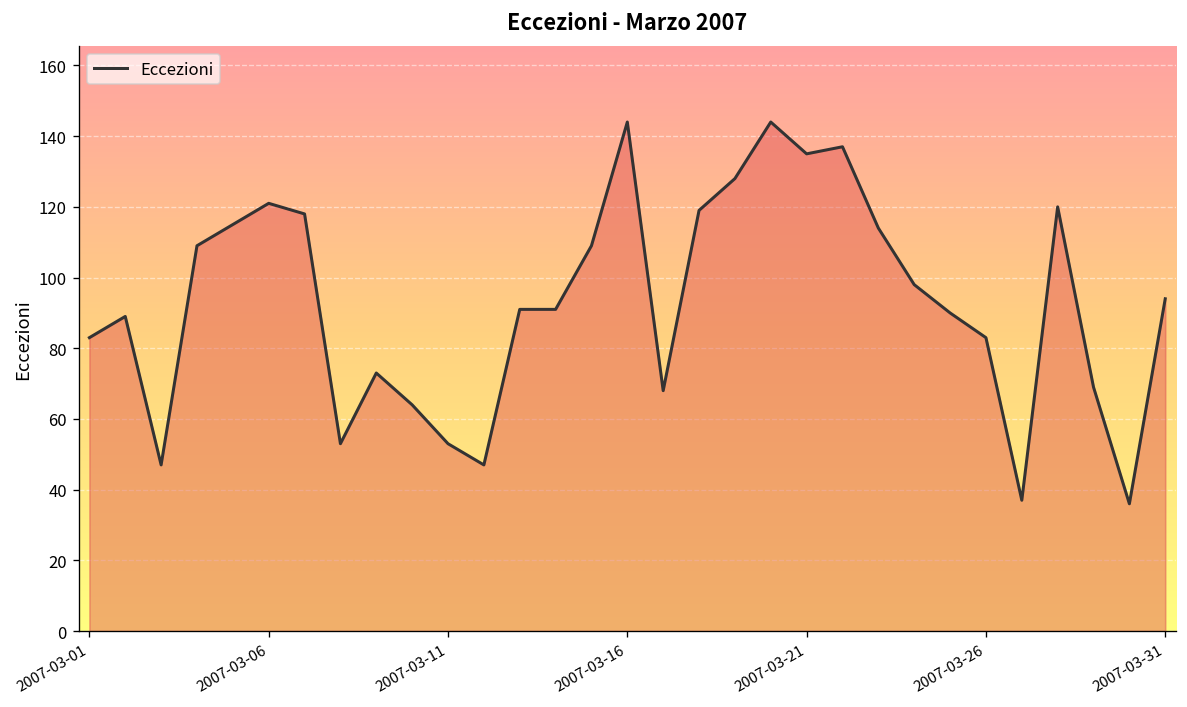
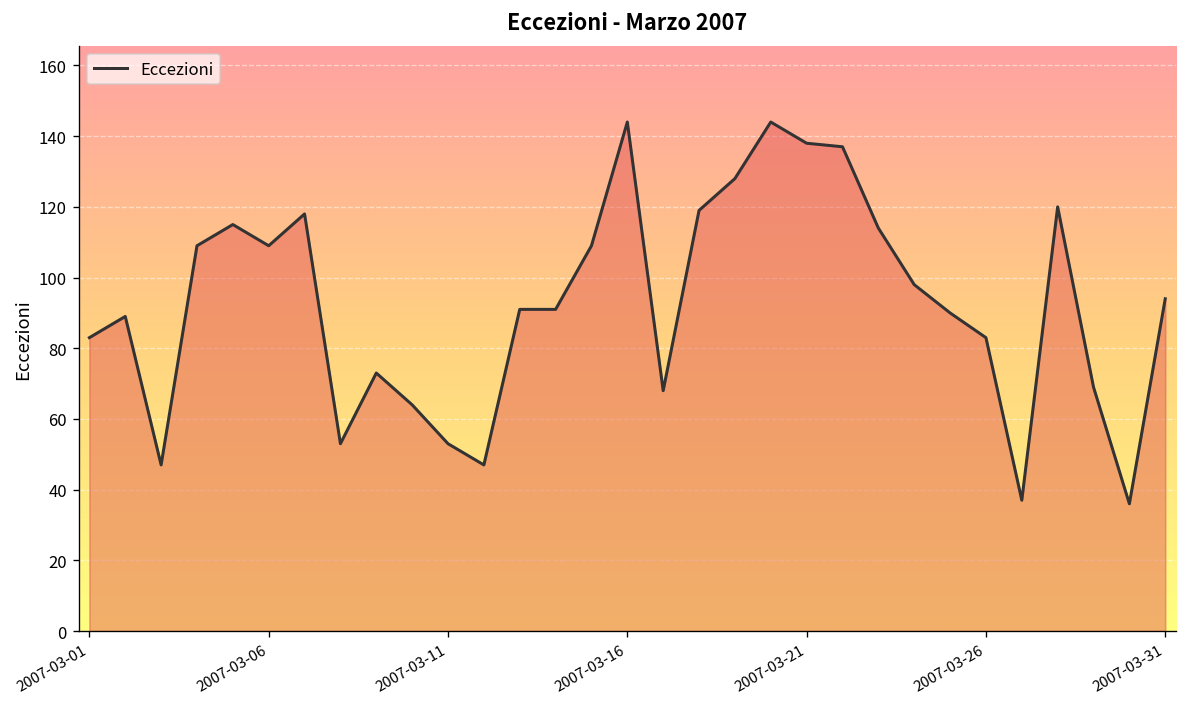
2007-03-06: 121 -> 109
2007-03-21: 135 -> 138
